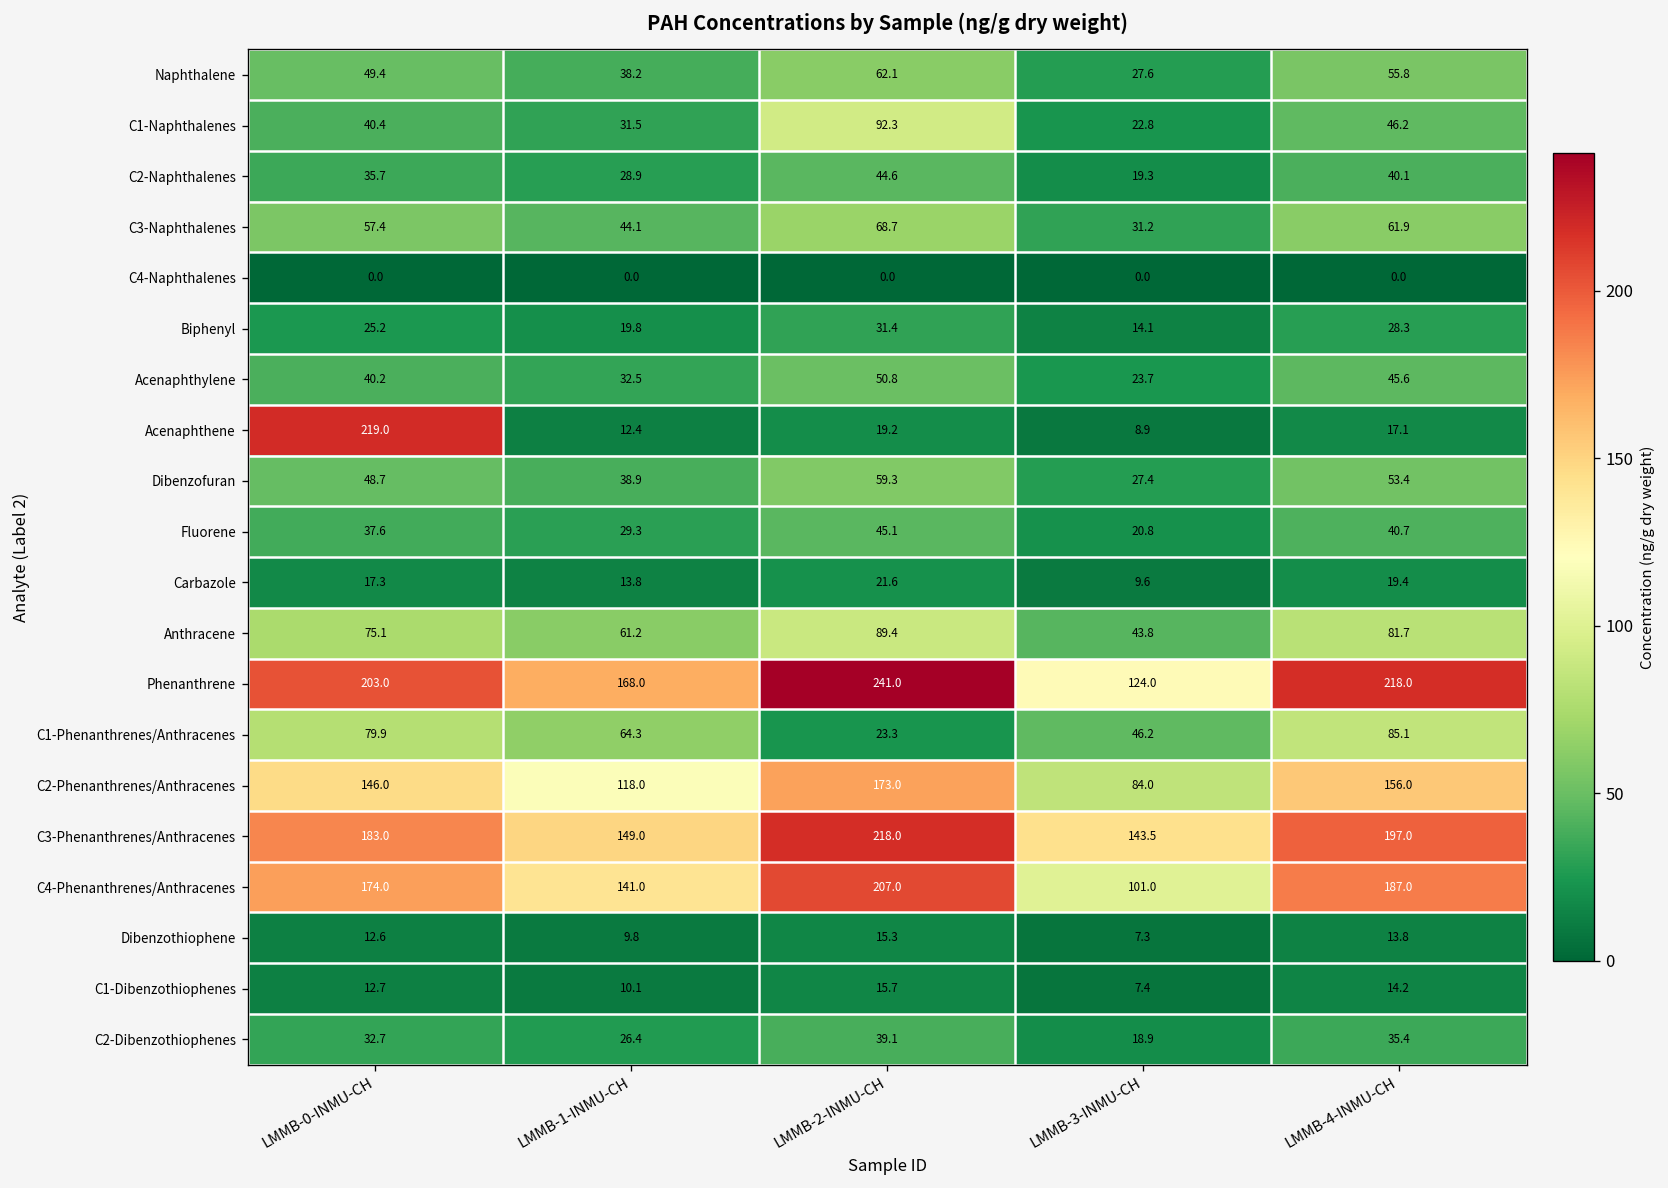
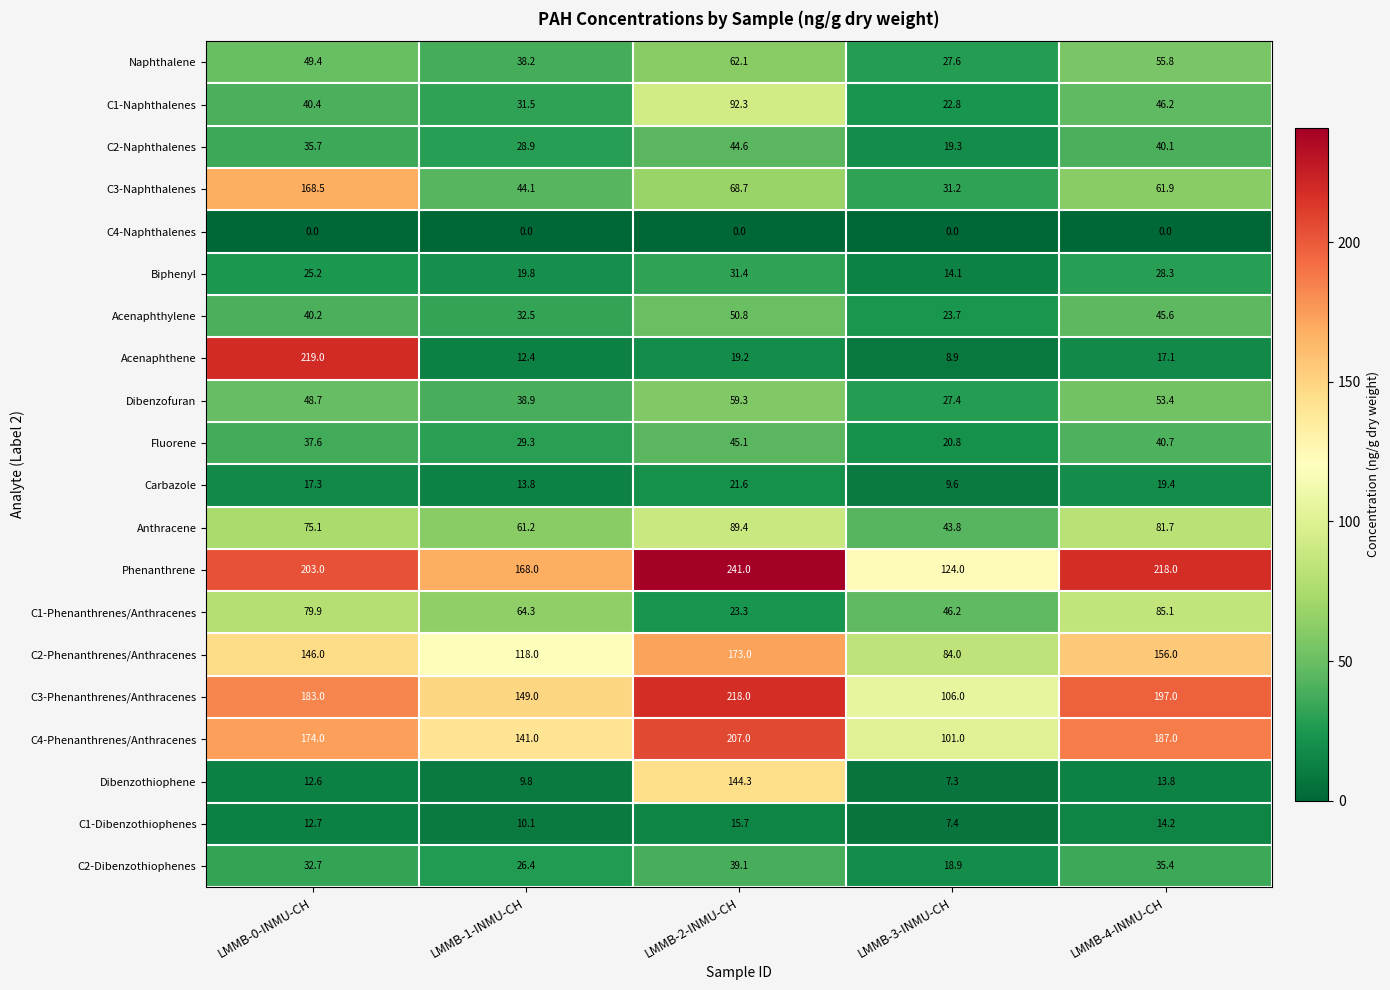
C3-Naphthalenes, LMMB-0-INMU-CH: 57.4 -> 168.5
C3-Phenanthrenes/Anthracenes, LMMB-3-INMU-CH: 143.5 -> 106.0
Dibenzothiophene, LMMB-2-INMU-CH: 15.3 -> 144.3
